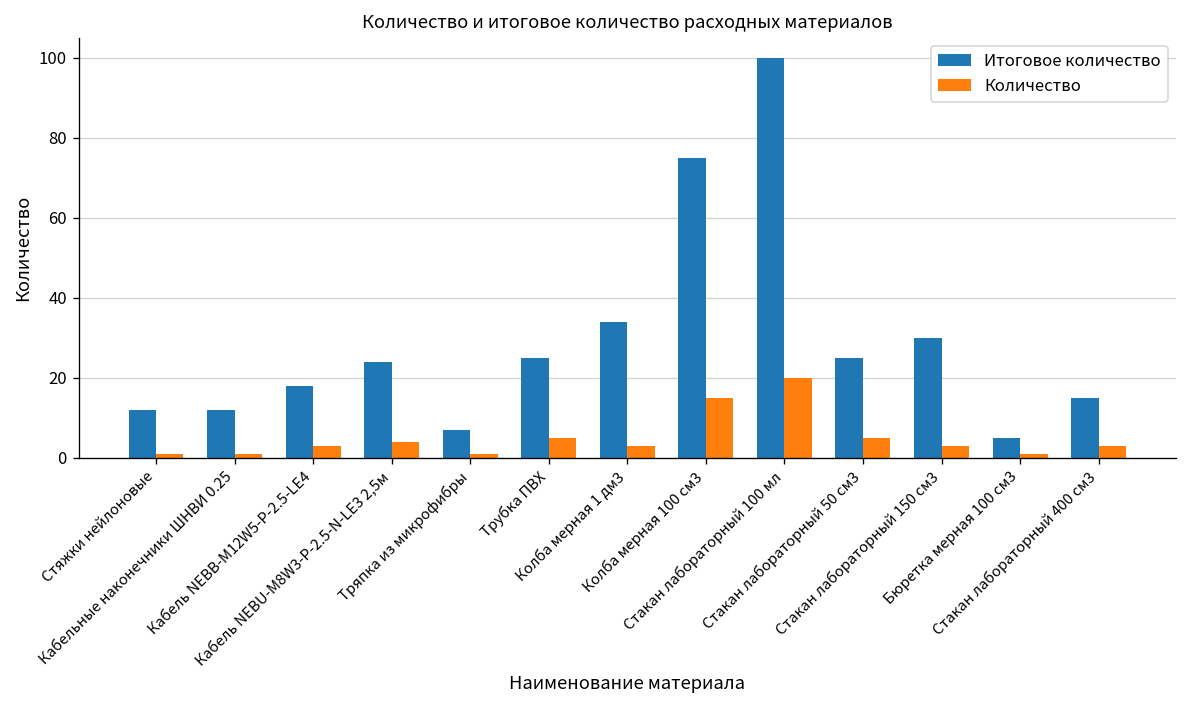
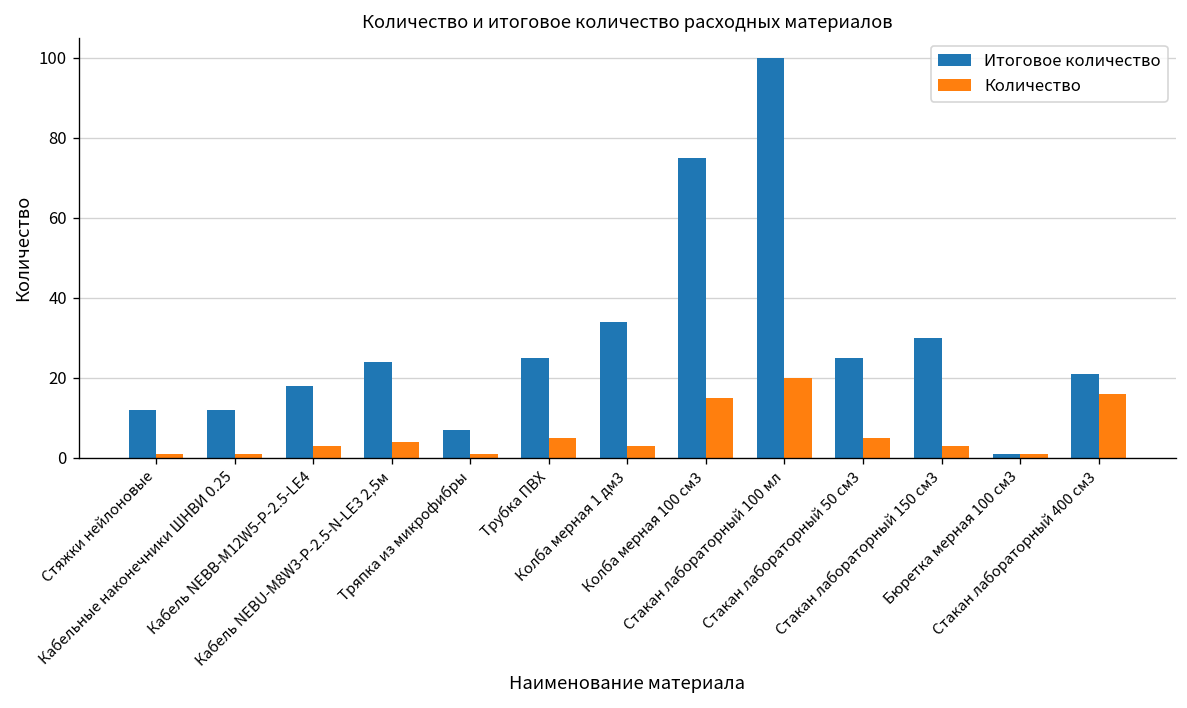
Итоговое количество, Бюретка мерная 100 см3: 5 -> 1
Итоговое количество, Стакан лабораторный 400 см3: 15 -> 21
Количество, Стакан лабораторный 400 см3: 3 -> 16
